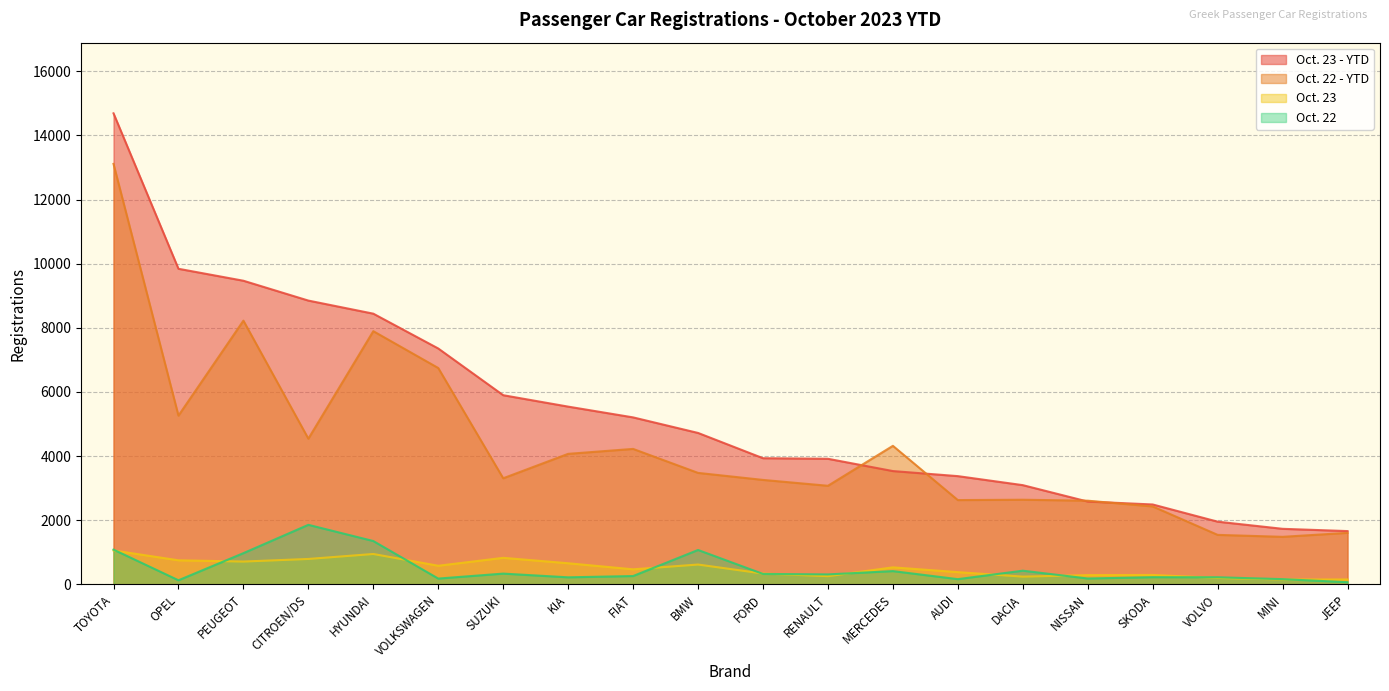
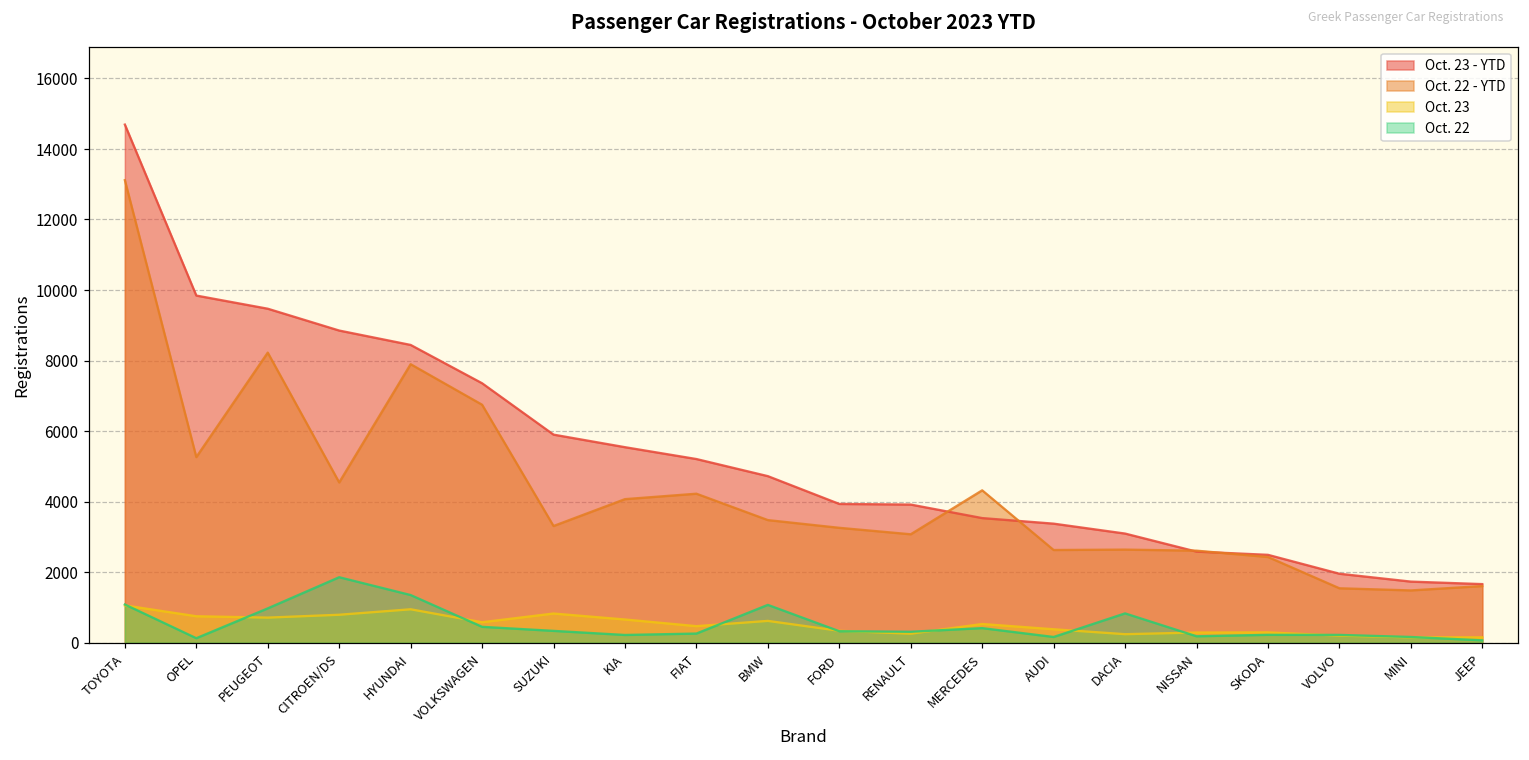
Oct. 22, VOLKSWAGEN: 200 -> 500
Oct. 22, DACIA: 400 -> 800
